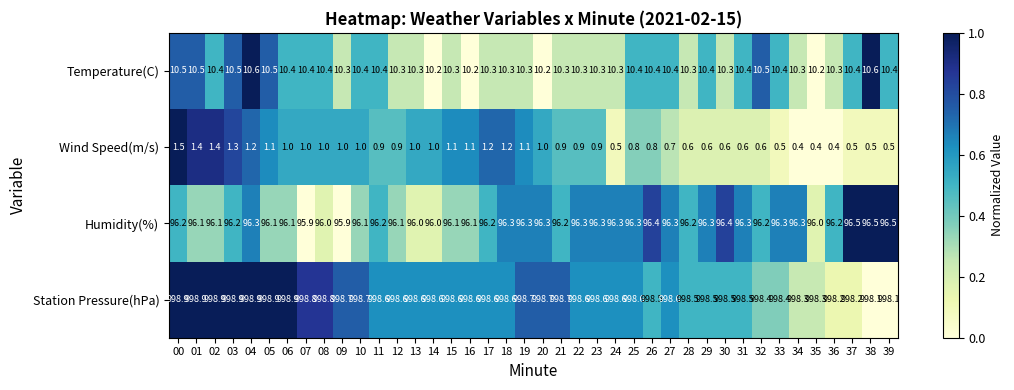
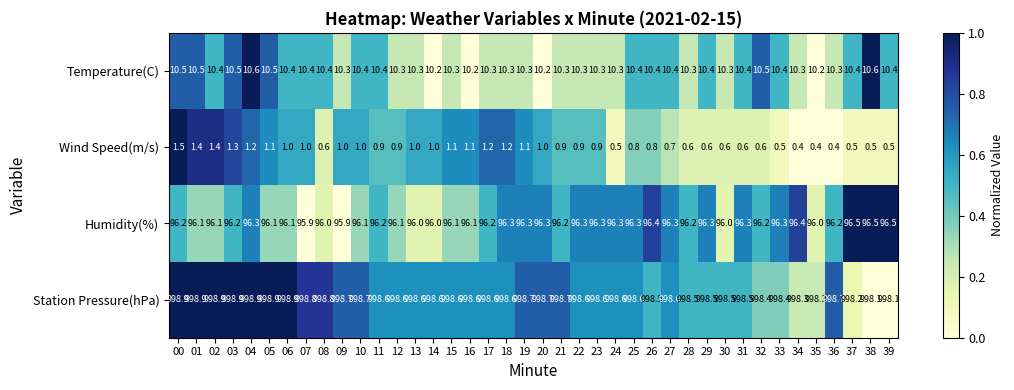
Wind Speed(m/s), 08: 1.0 -> 0.6
Humidity(%), 30: 96.4 -> 96.0
Humidity(%), 34: 96.3 -> 96.4
Station Pressure(hPa), 36: 998.2 -> 998.7
